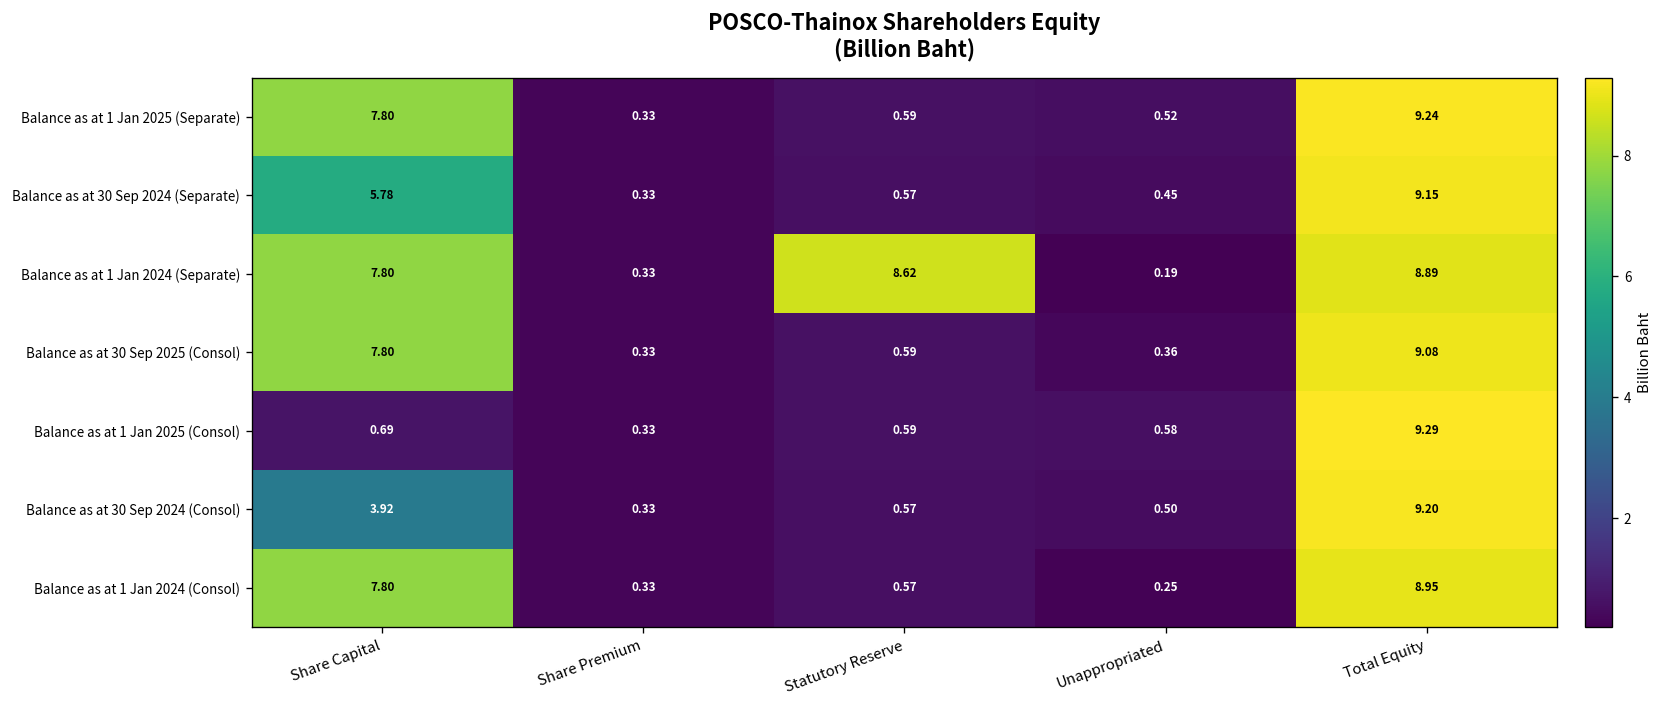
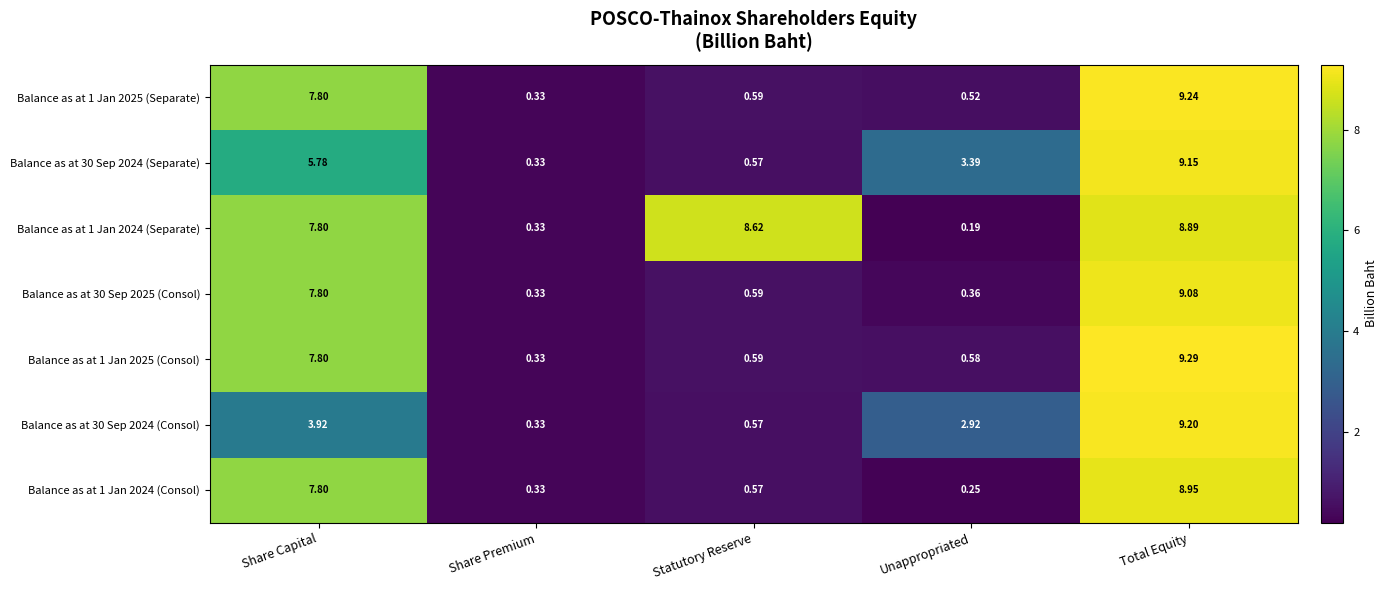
Balance as at 30 Sep 2024 (Separate), Unappropriated: 0.45 -> 3.39
Balance as at 1 Jan 2025 (Consol), Share Capital: 0.69 -> 7.80
Balance as at 30 Sep 2024 (Consol), Unappropriated: 0.50 -> 2.92
